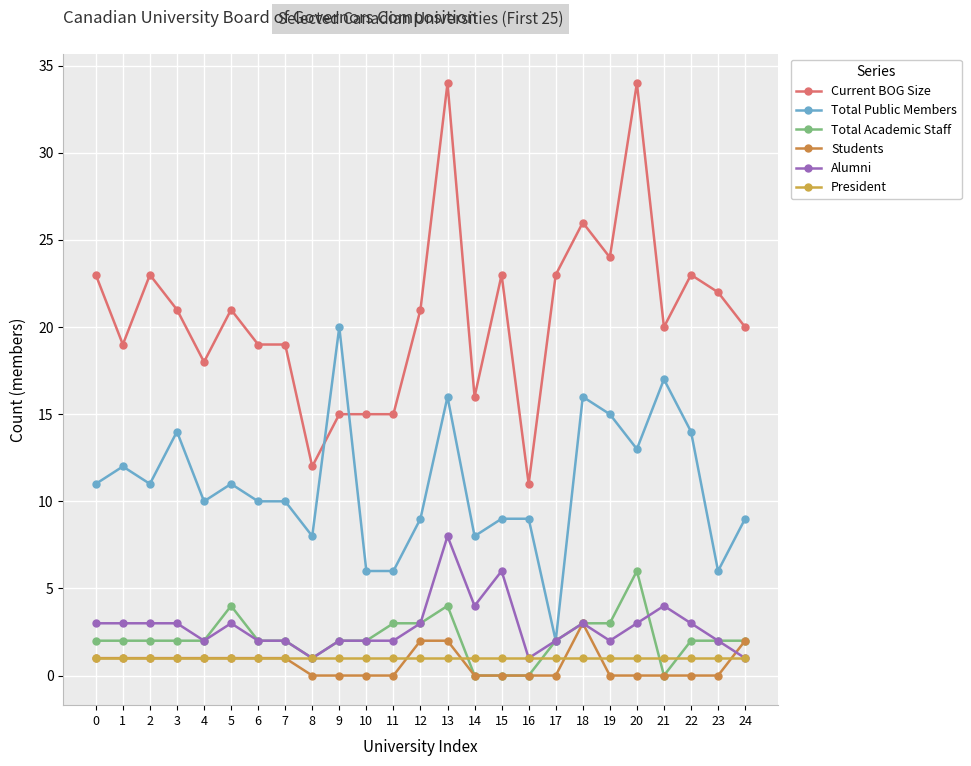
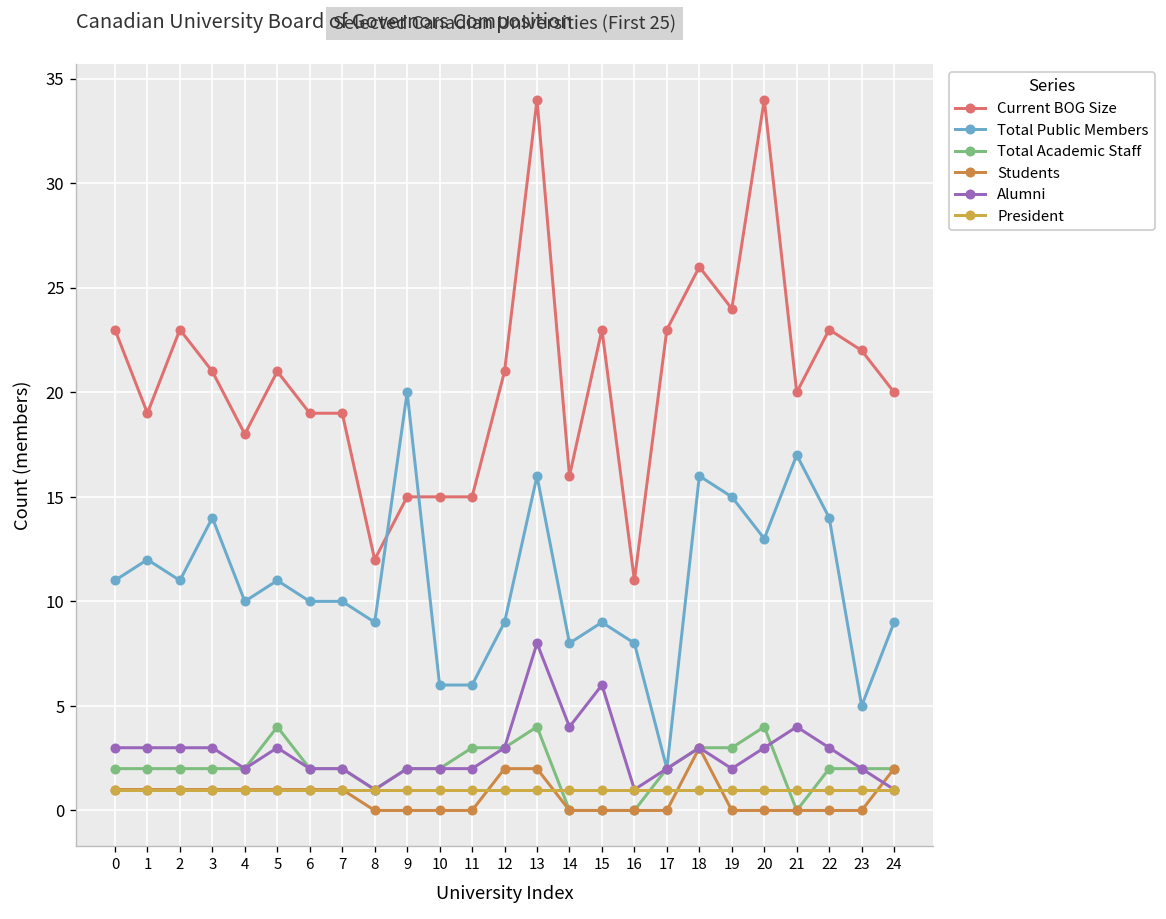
Total Public Members, 8: 8 -> 9
Total Public Members, 16: 9 -> 8
Total Academic Staff, 20: 6 -> 4
Total Public Members, 23: 6 -> 5
